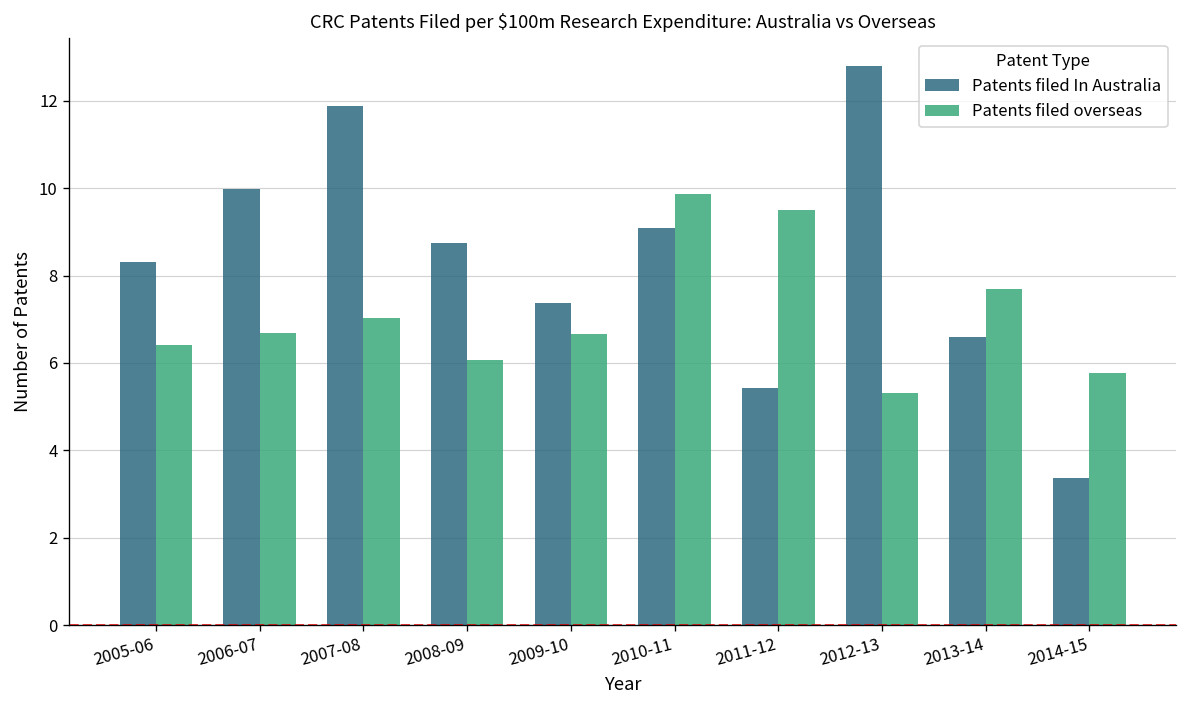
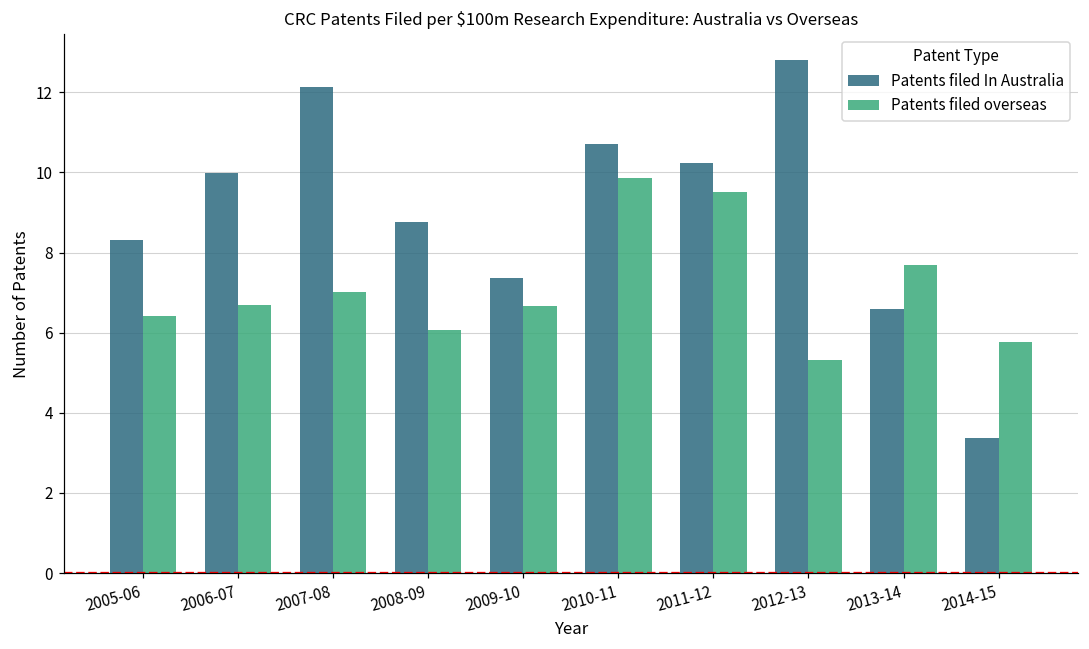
Patents filed In Australia, 2007-08: 11.9 -> 12.1
Patents filed In Australia, 2010-11: 9.1 -> 10.7
Patents filed In Australia, 2011-12: 5.4 -> 10.2
